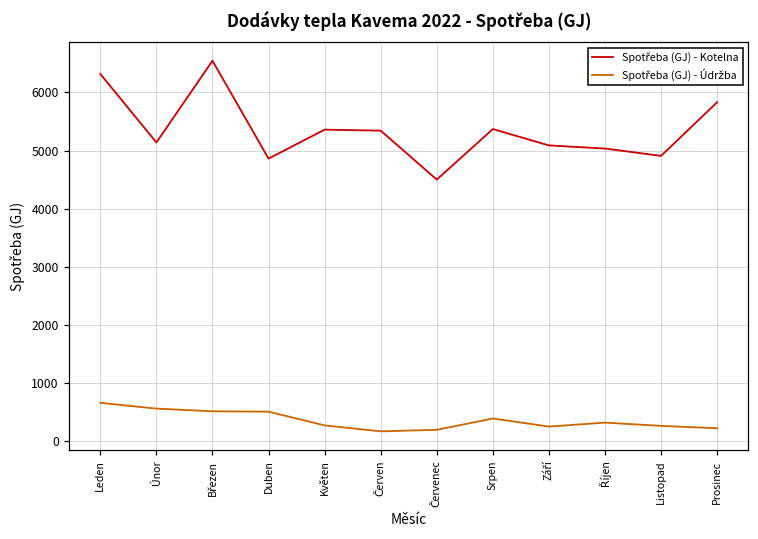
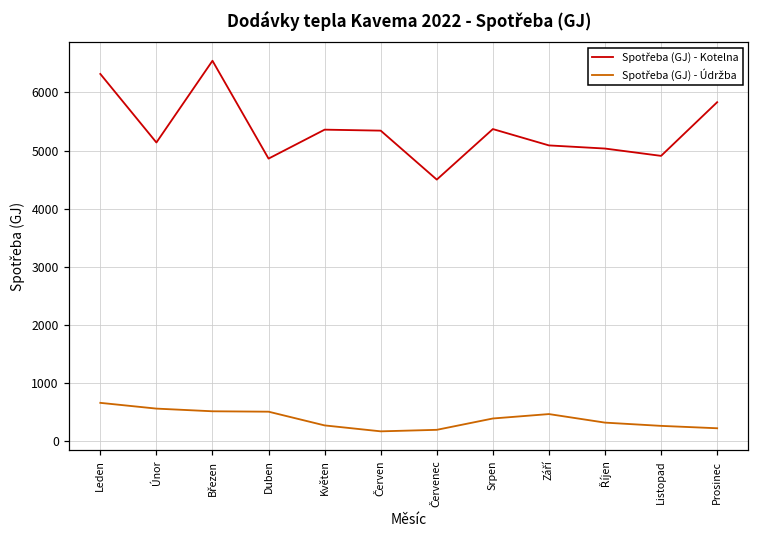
Spotřeba (GJ) - Údržba, Září: 300 -> 500
